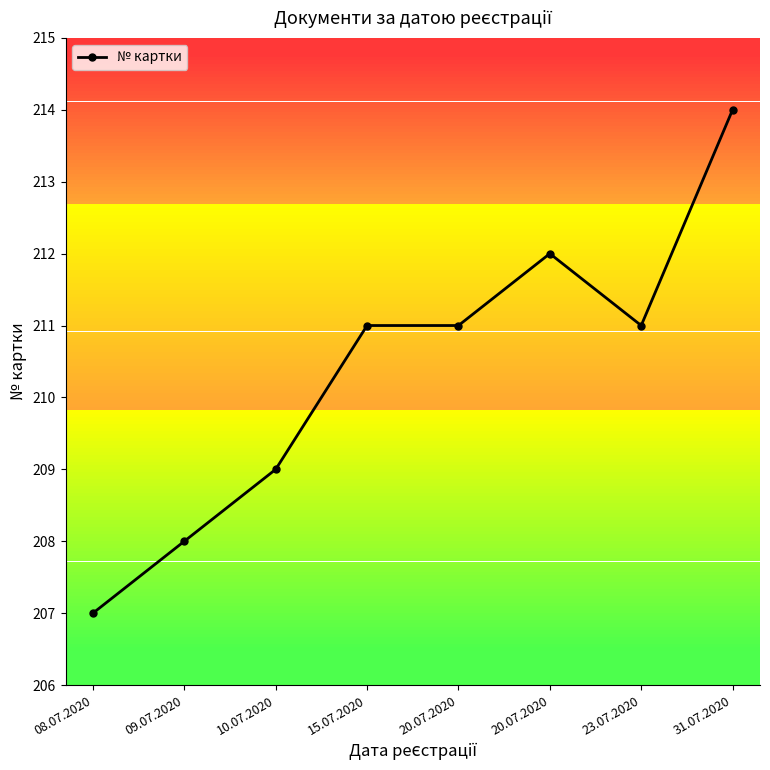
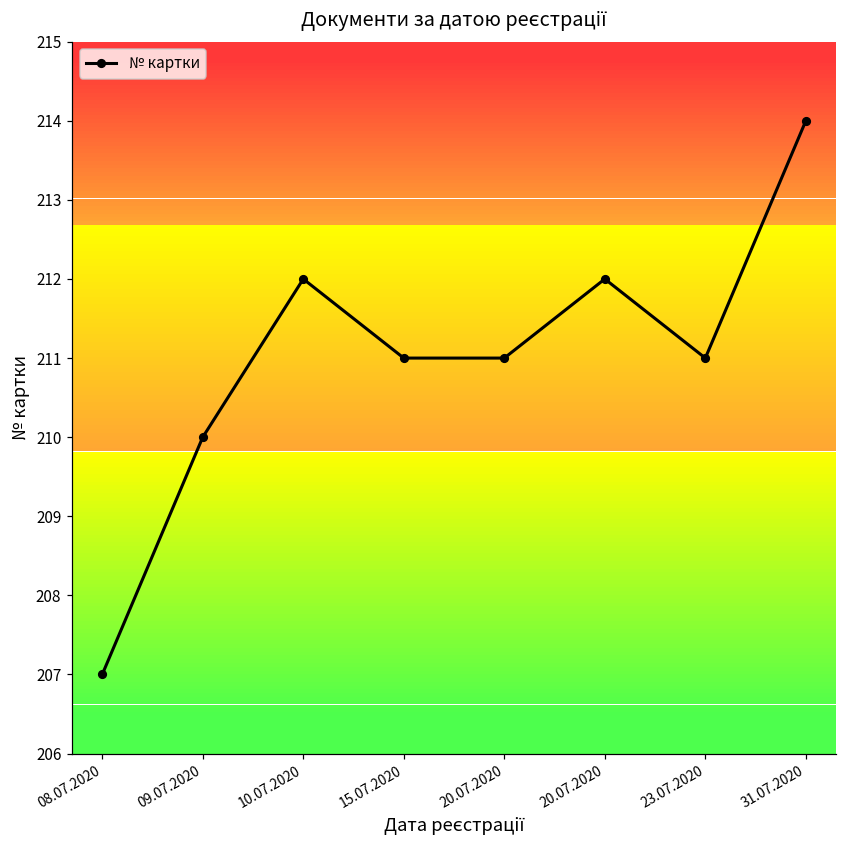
09.07.2020: 208 -> 210
10.07.2020: 209 -> 212
